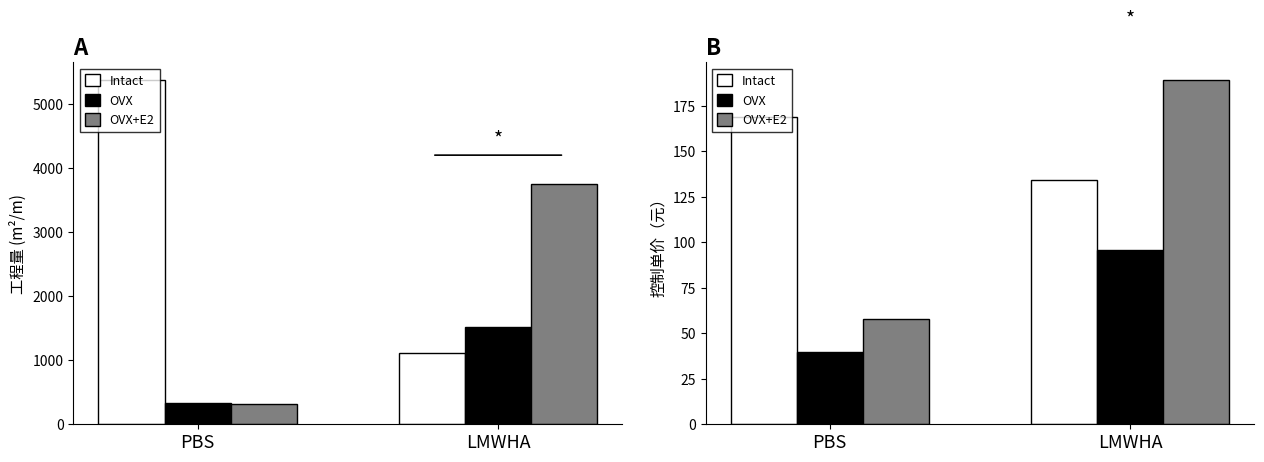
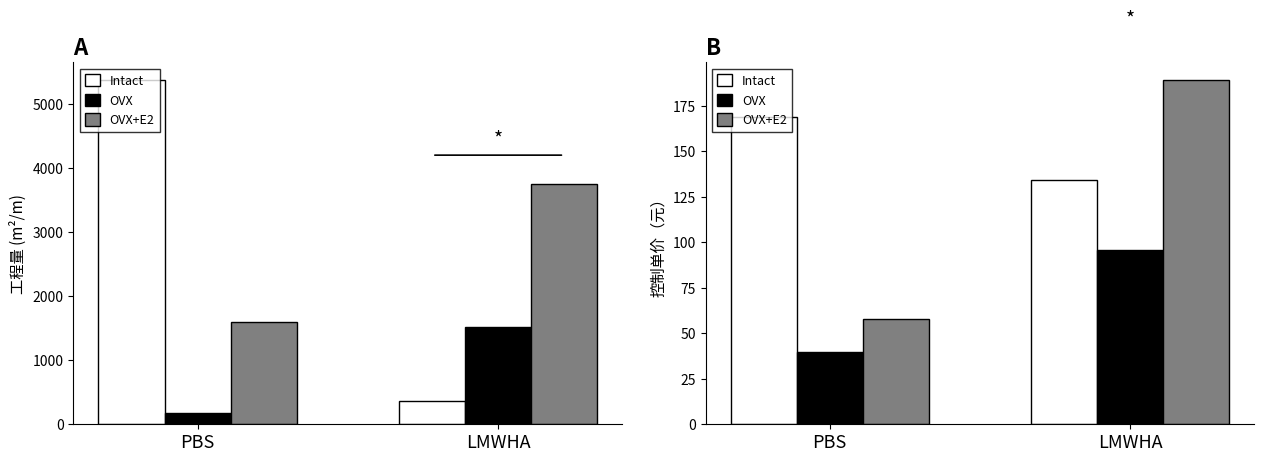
A, OVX, PBS: 300 -> 200
A, OVX+E2, PBS: 300 -> 1600
A, Intact, LMWHA: 1100 -> 400
